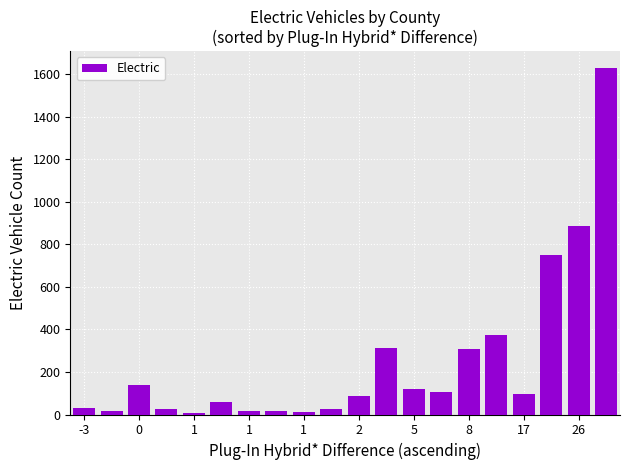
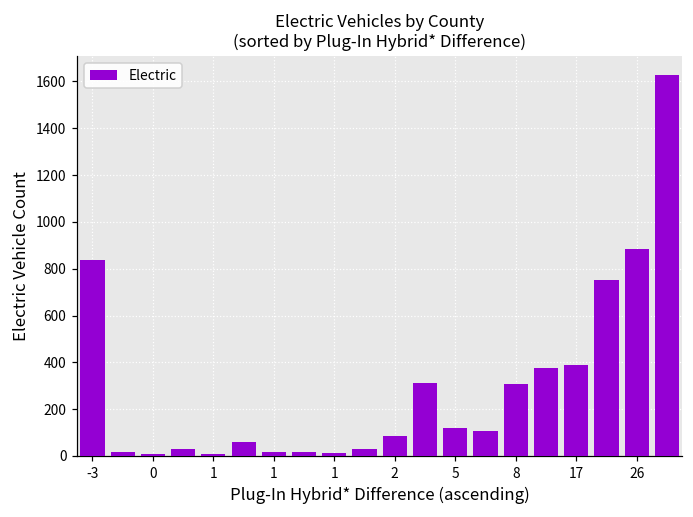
-3: 30 -> 840
0: 140 -> 10
17: 100 -> 390
